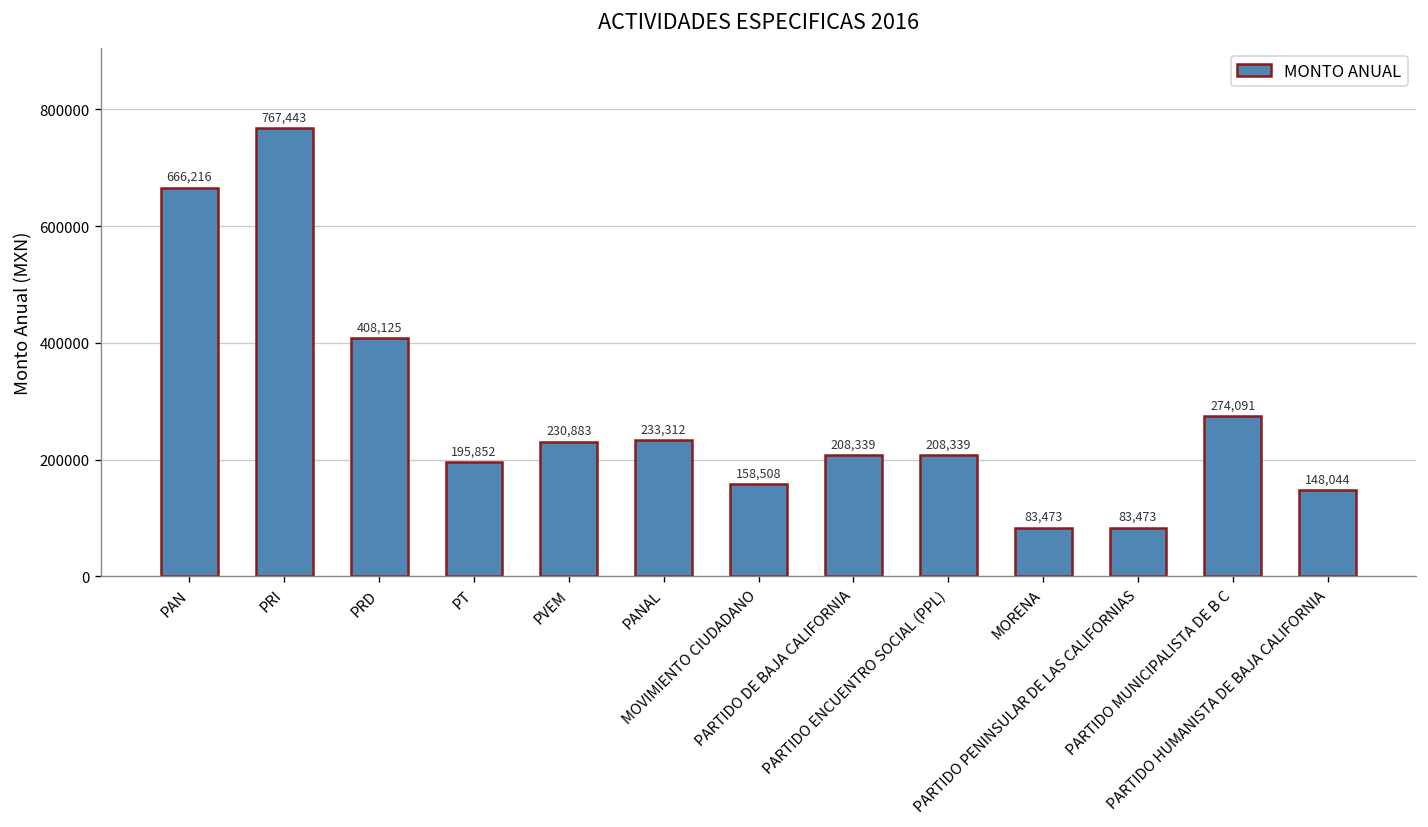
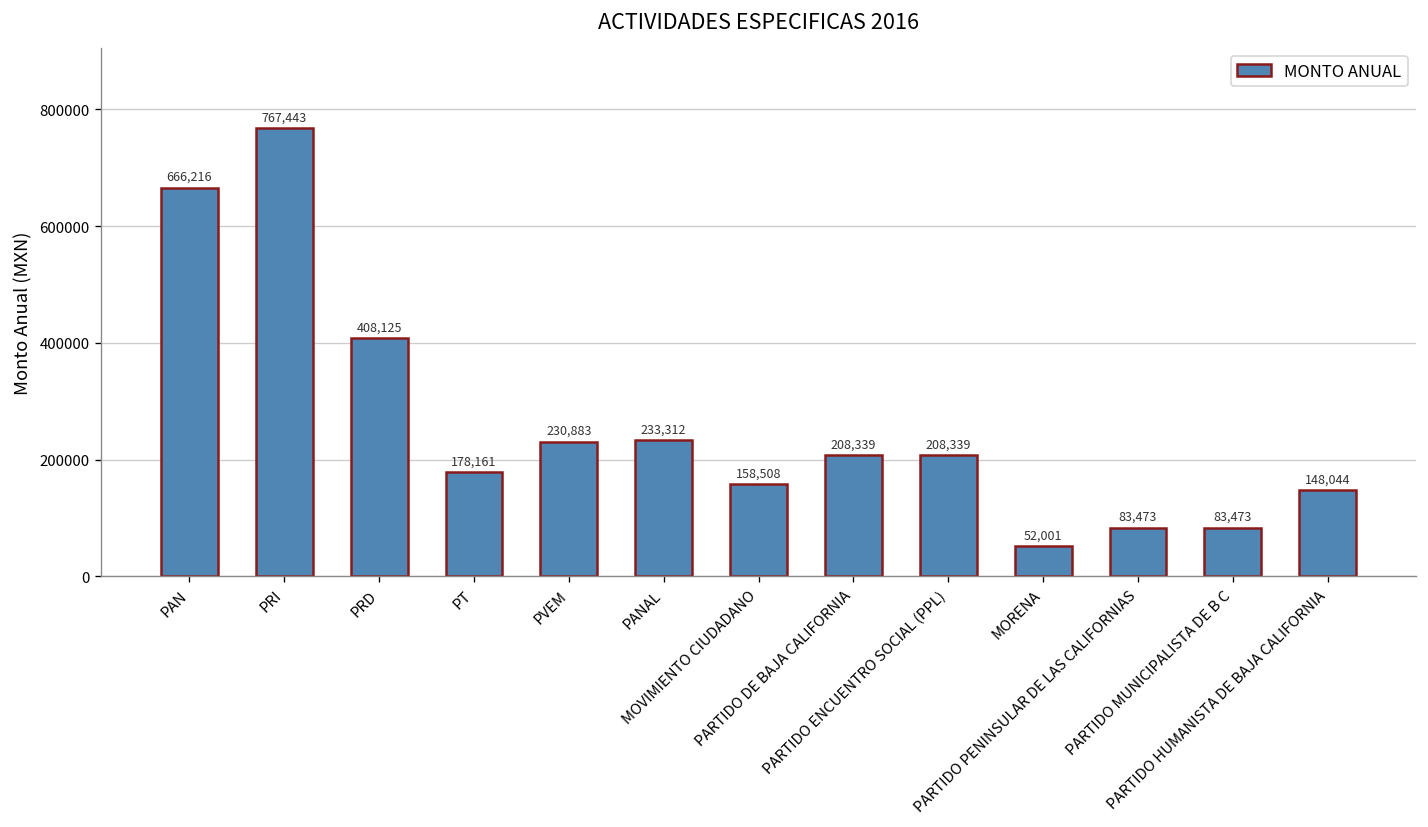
PT: 195,852 -> 178,161
MORENA: 83,473 -> 52,001
PARTIDO MUNICIPALISTA DE B C: 274,091 -> 83,473
